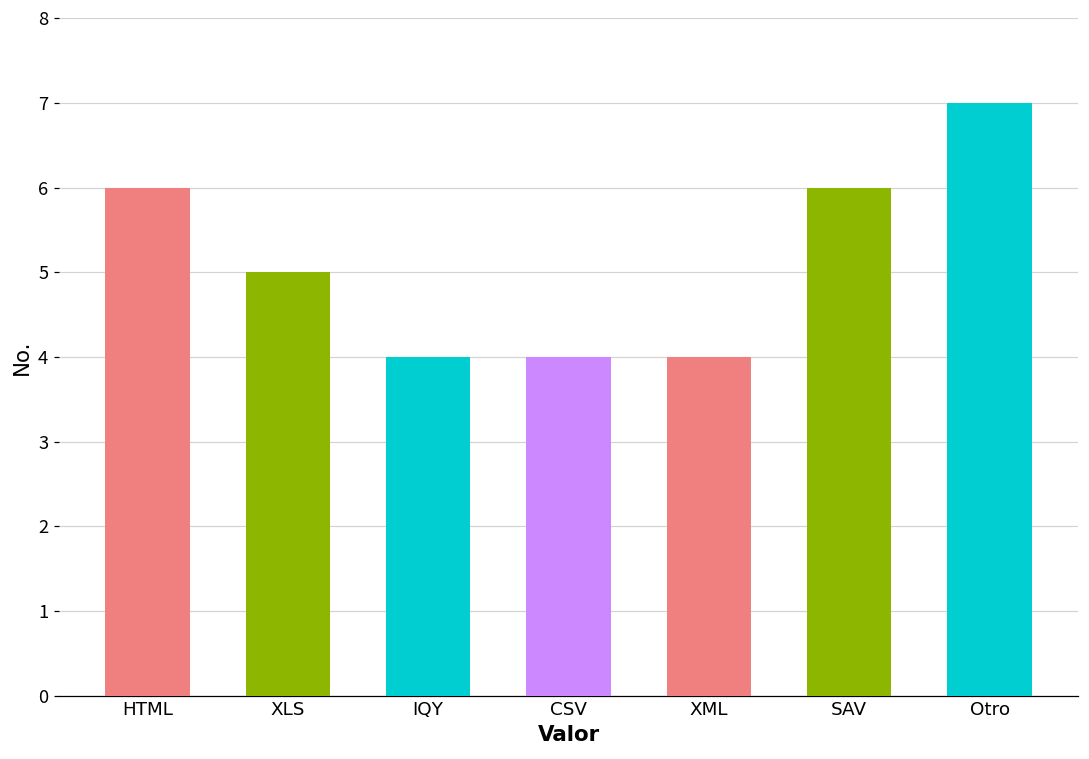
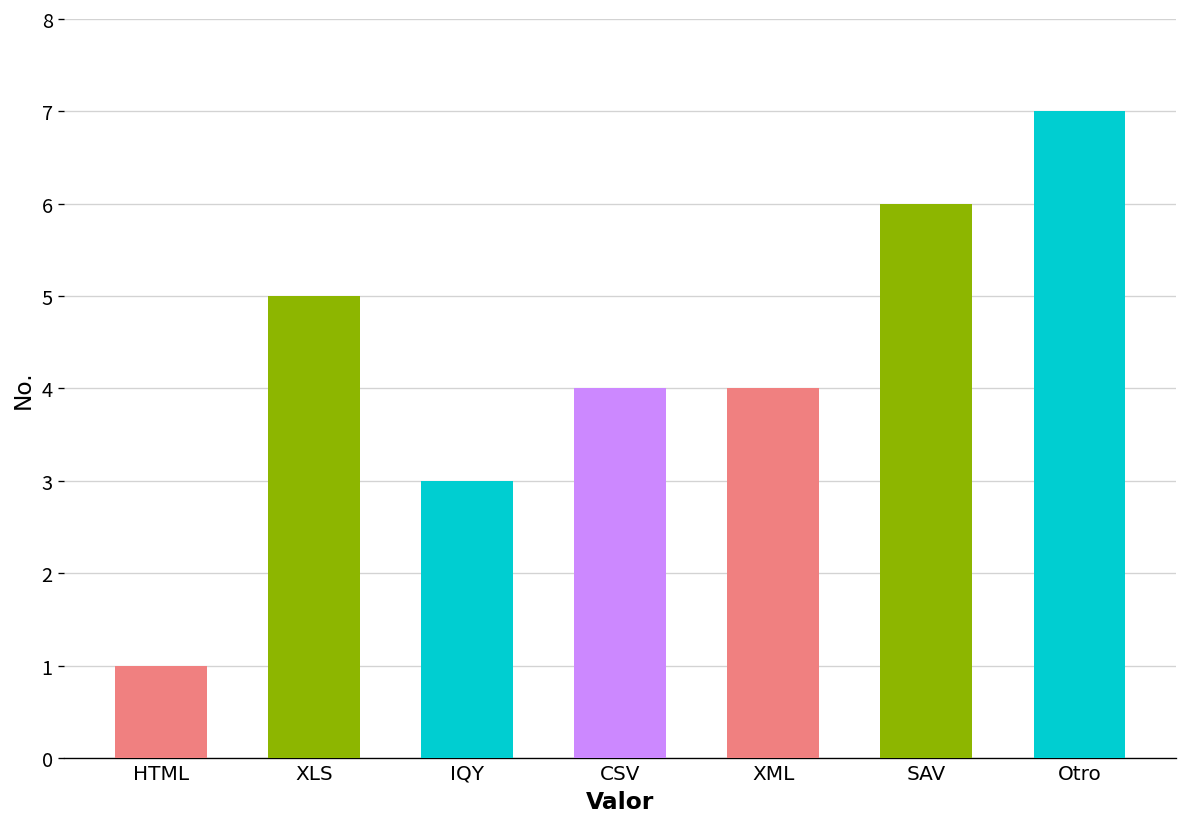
HTML: 6 -> 1
IQY: 4 -> 3
